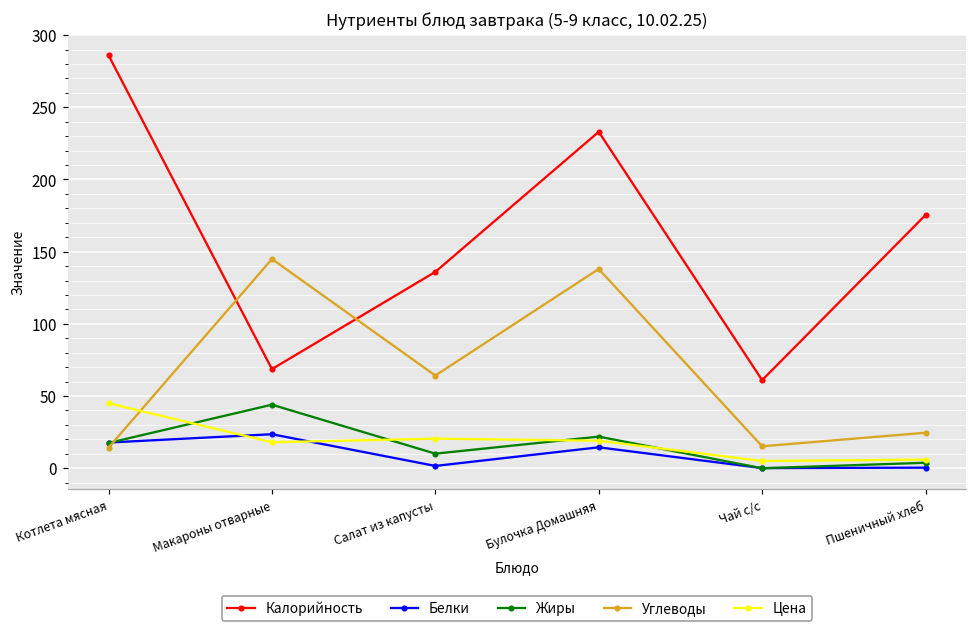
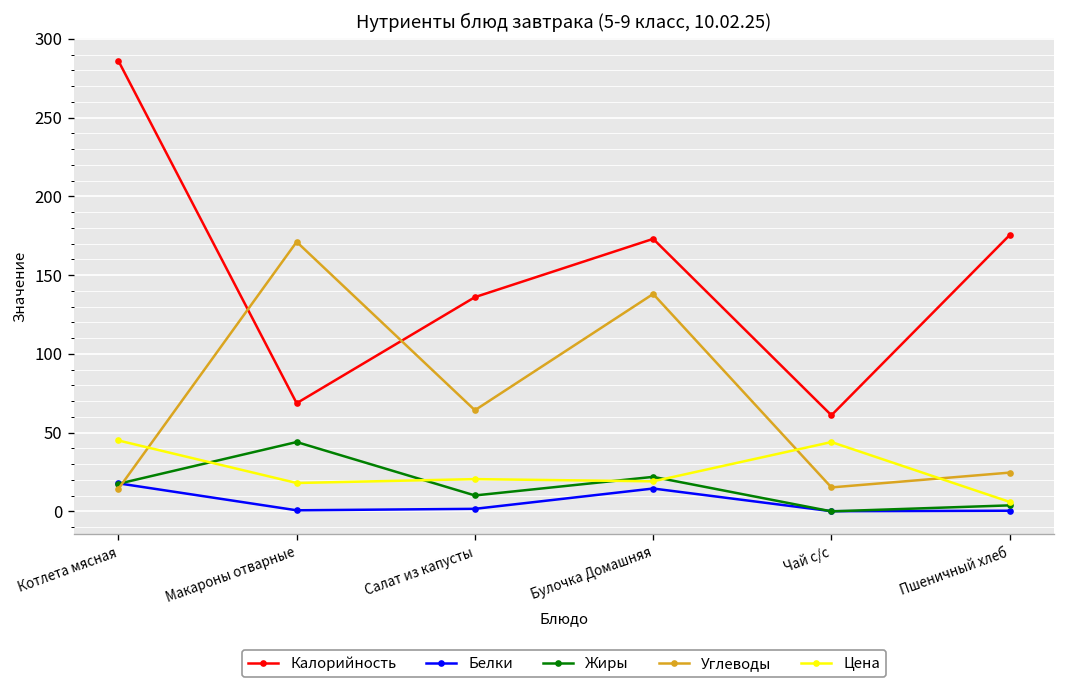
Белки, Макароны отварные: 24 -> 1
Углеводы, Макароны отварные: 145 -> 171
Калорийность, Булочка Домашняя: 233 -> 173
Цена, Чай с/с: 5 -> 44
